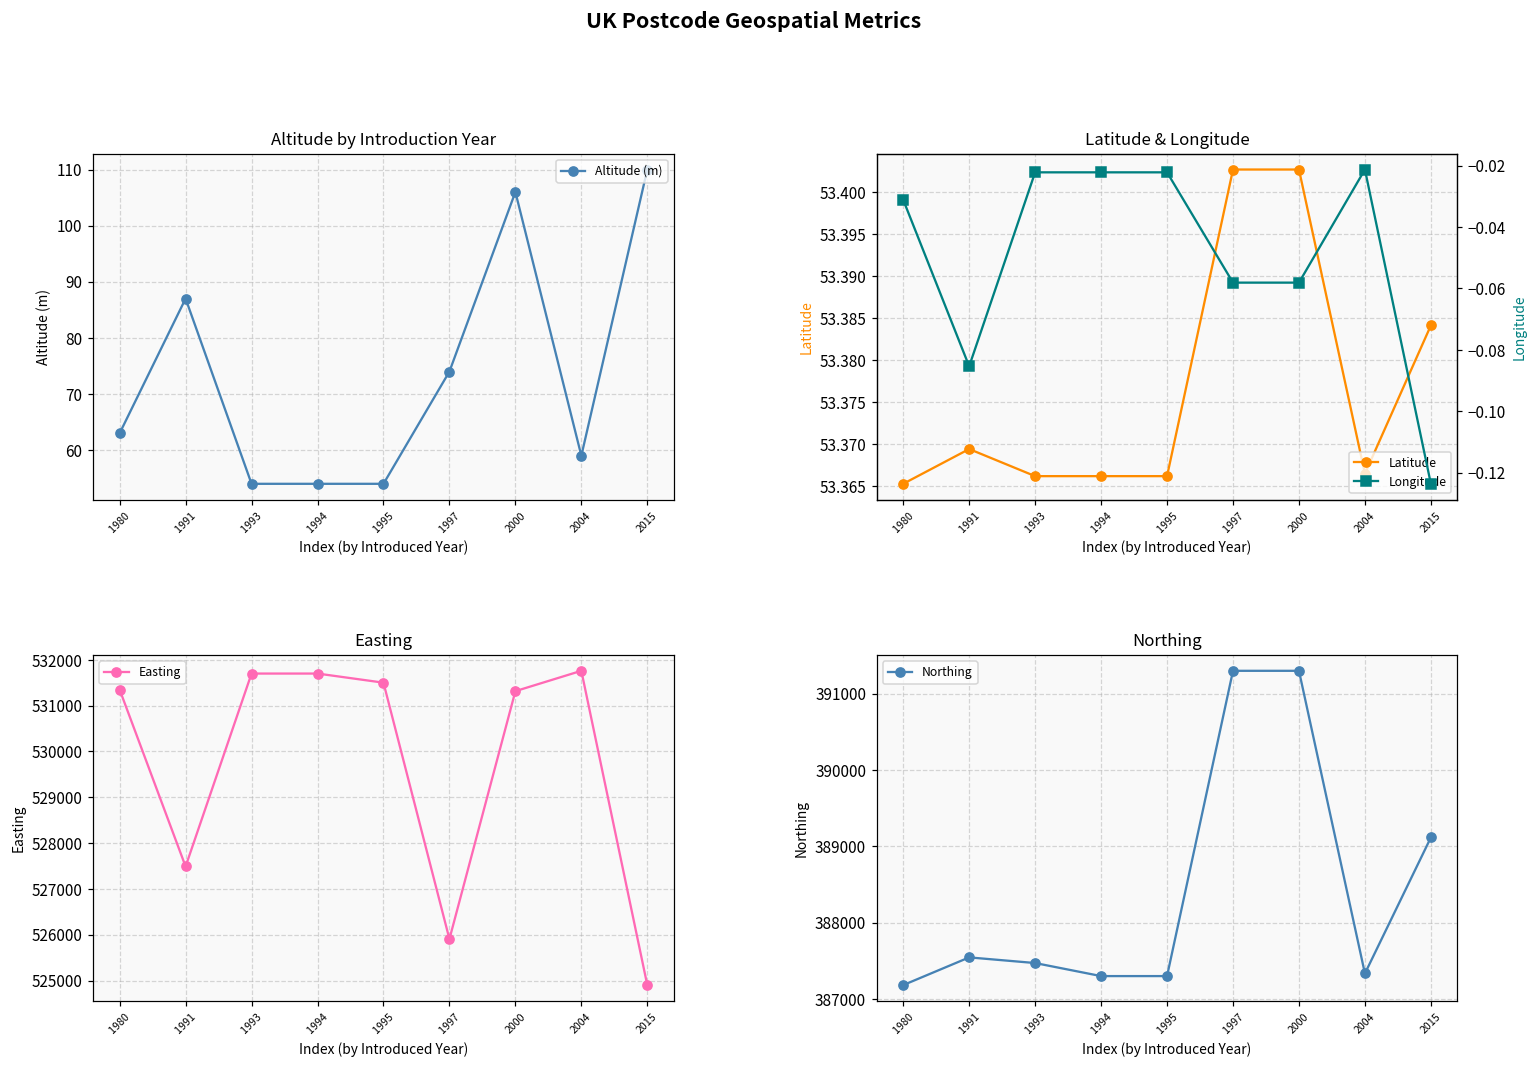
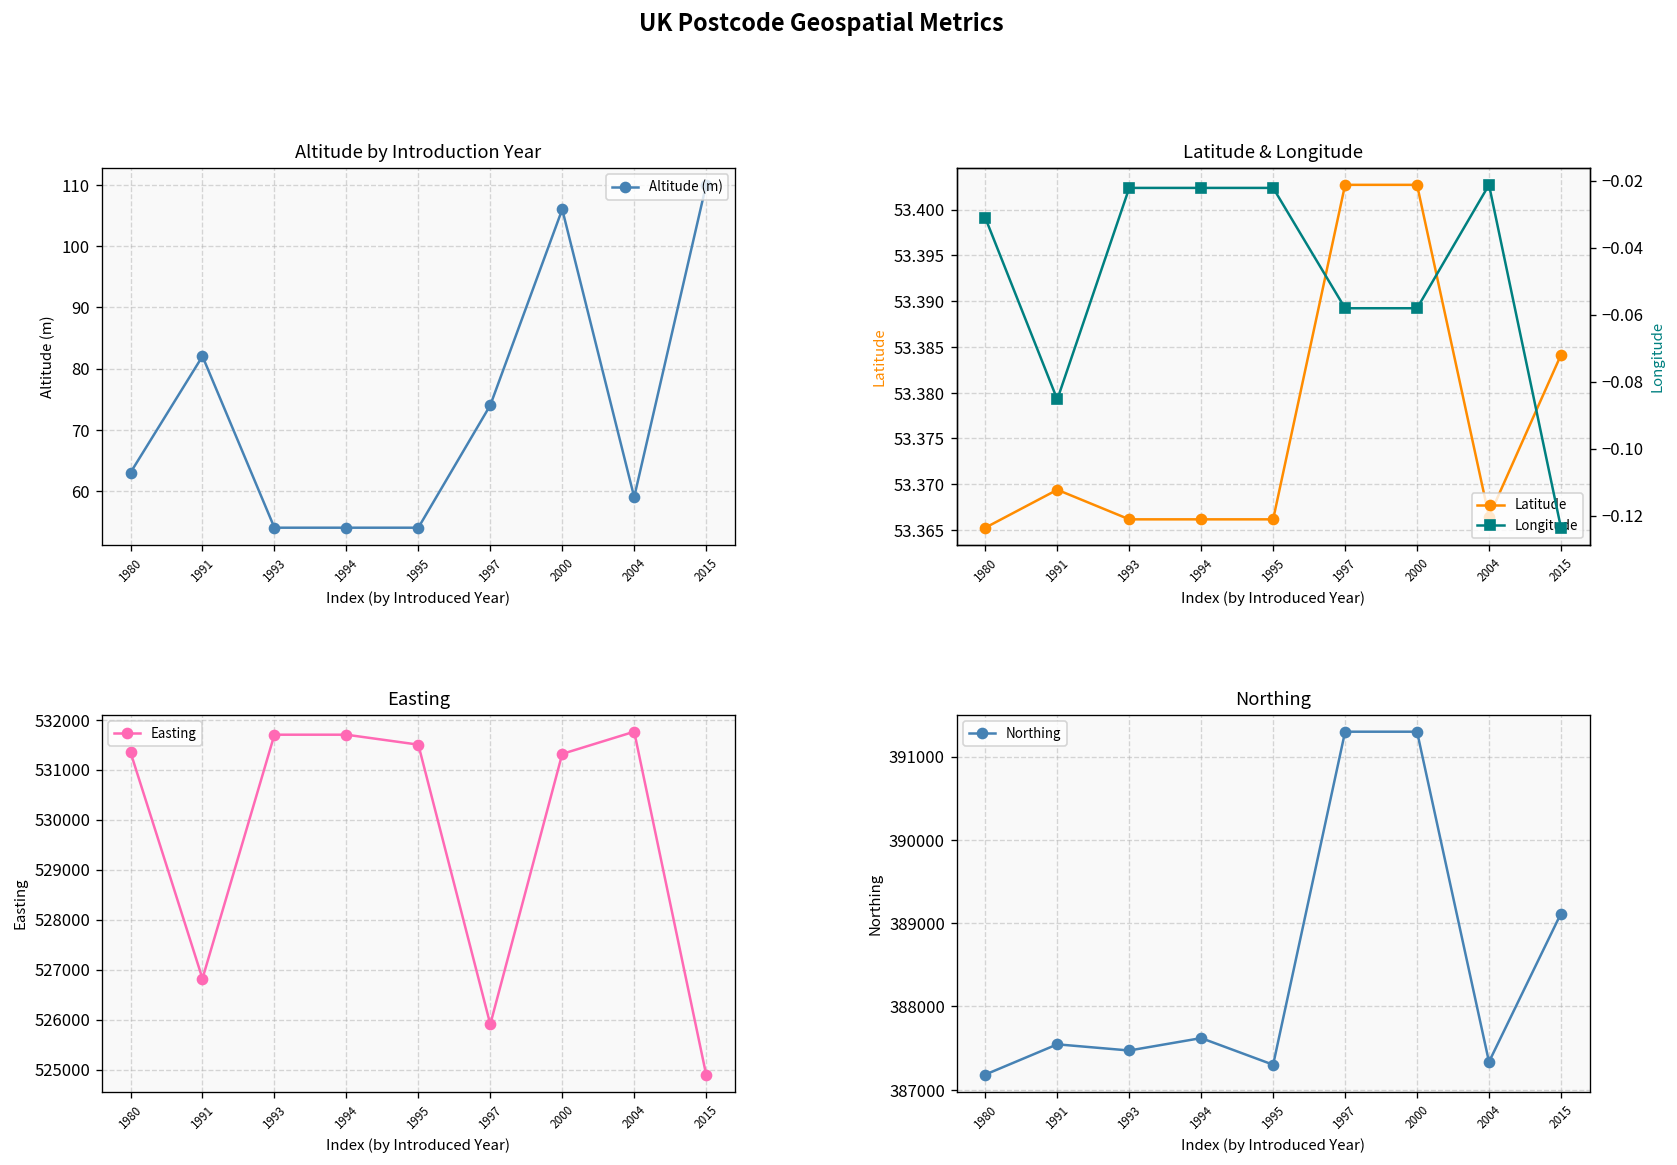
Altitude by Introduction Year, 1991: 87 -> 82
Easting, 1991: 527500 -> 526800
Northing, 1994: 387300 -> 387600
